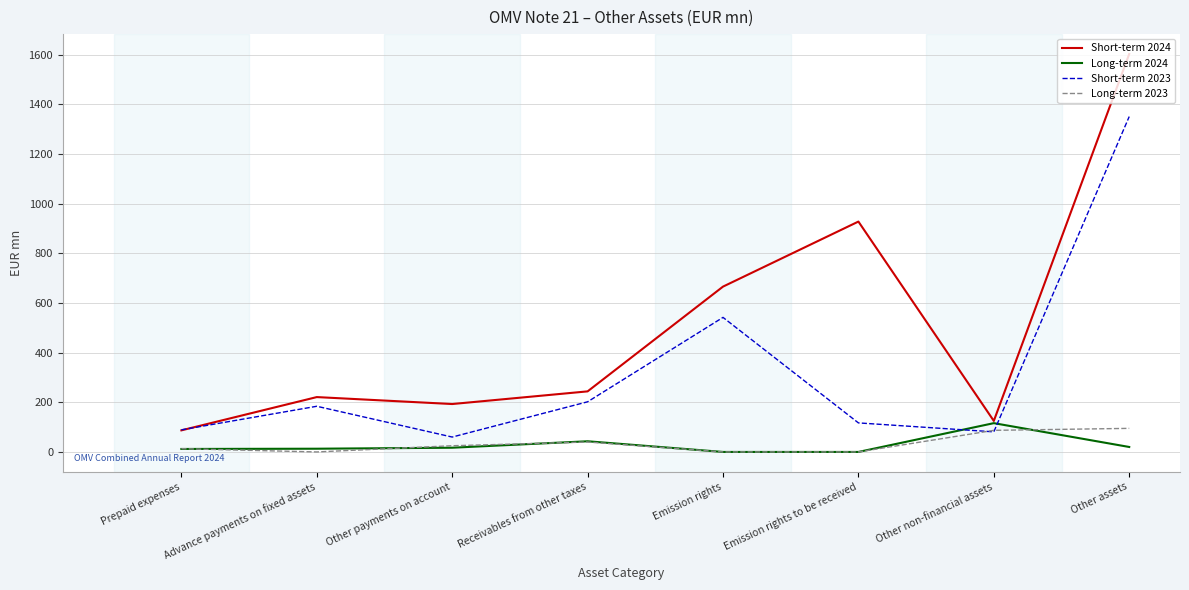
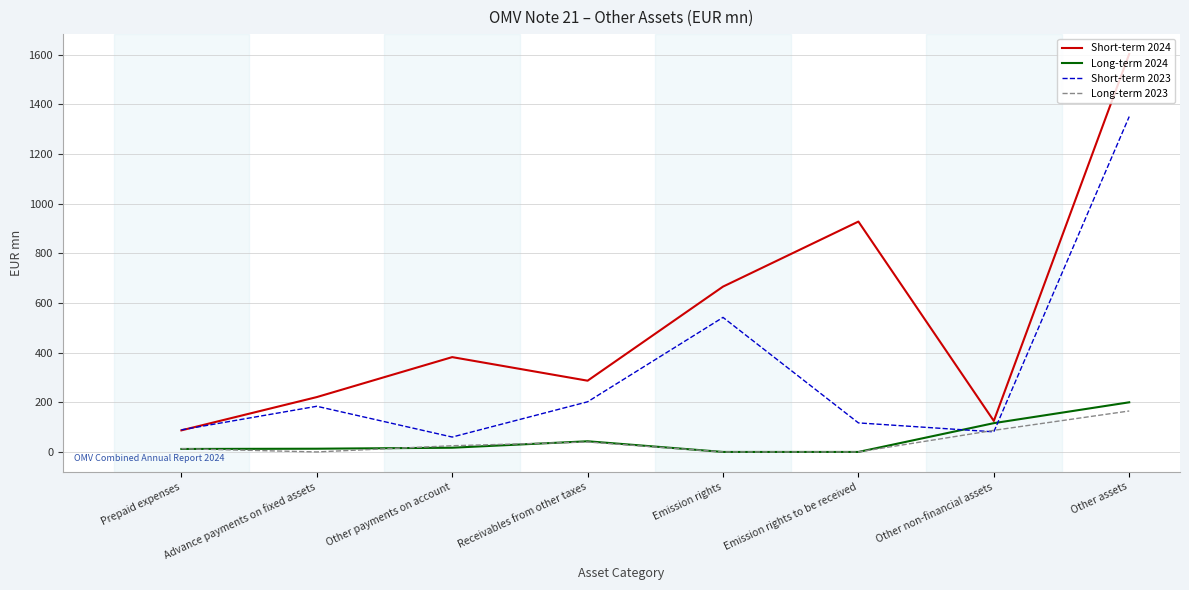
Short-term 2024, Other payments on account: 190 -> 380
Short-term 2024, Receivables from other taxes: 240 -> 290
Long-term 2024, Other assets: 20 -> 200
Long-term 2023, Other assets: 100 -> 170
